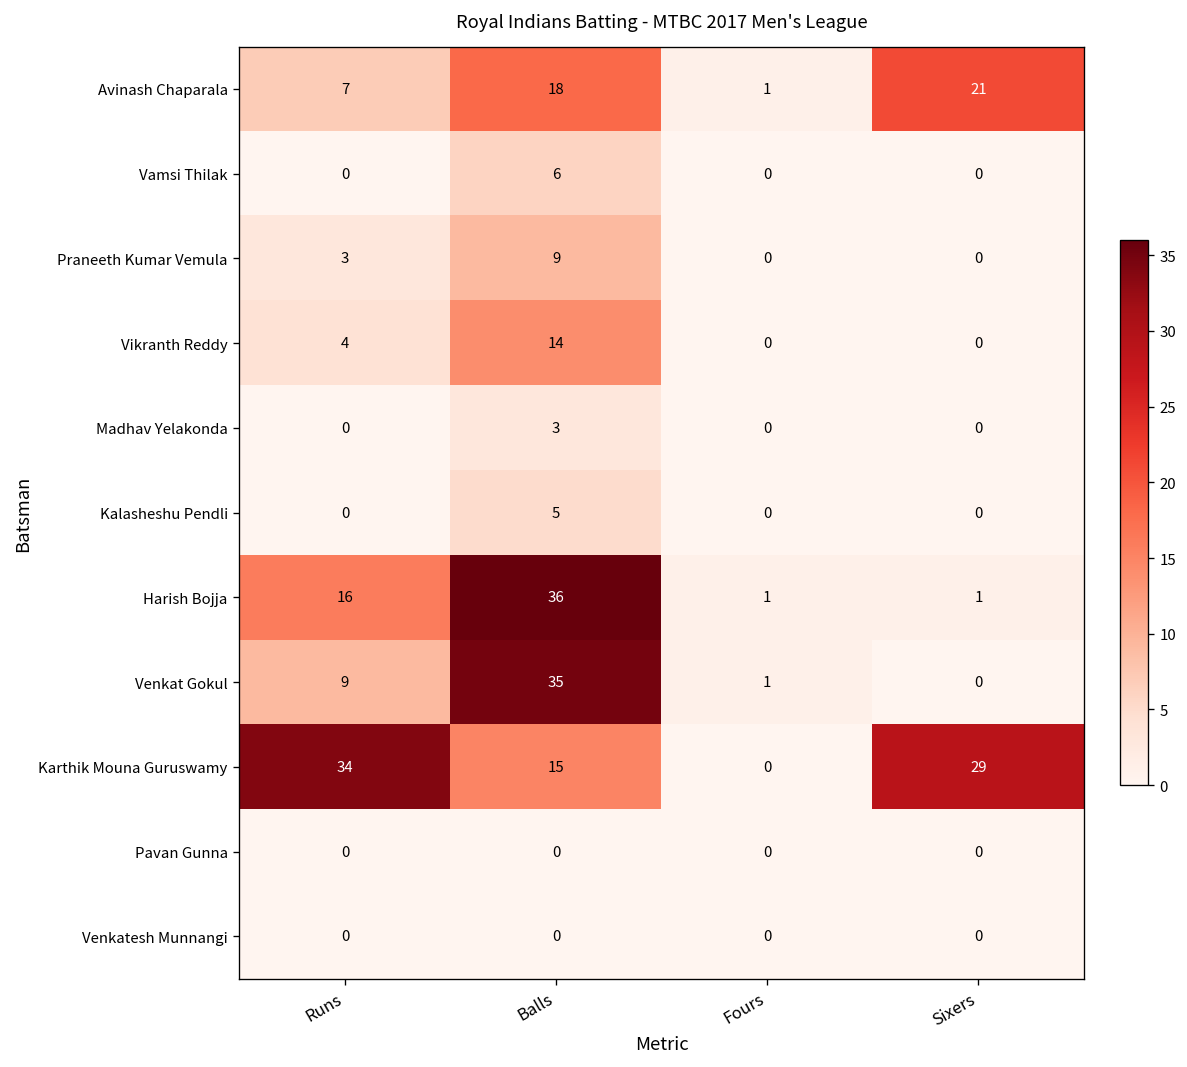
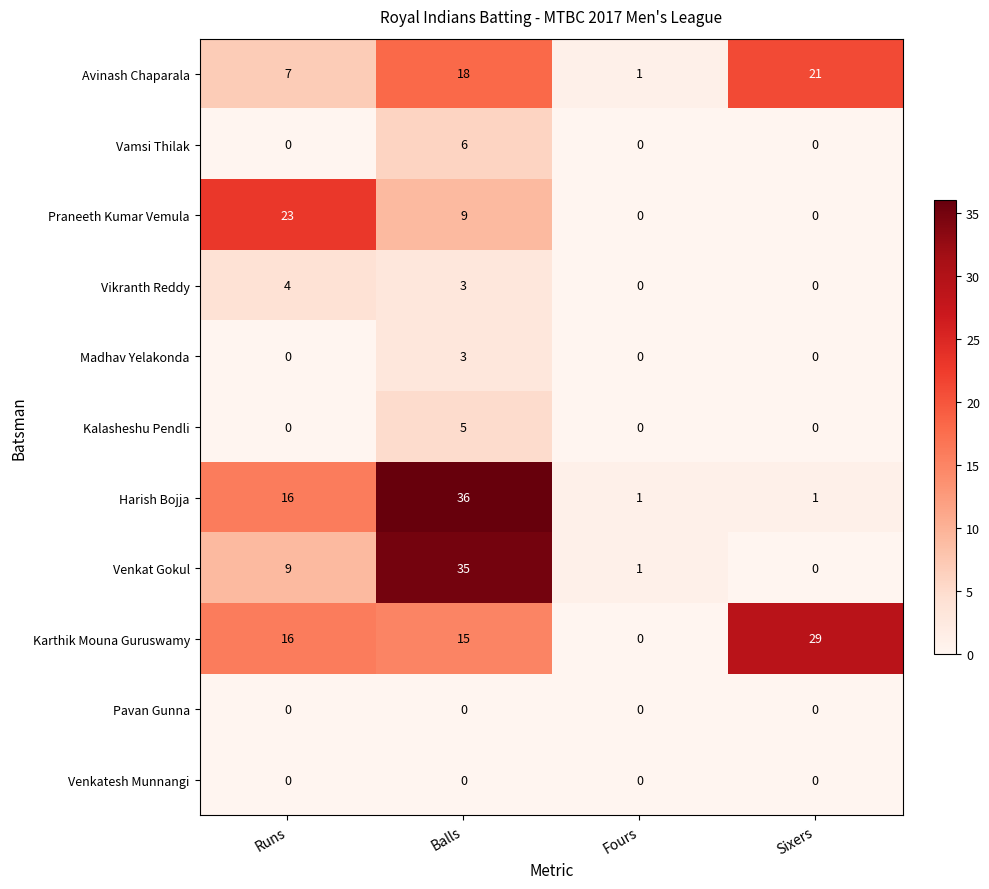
Praneeth Kumar Vemula, Runs: 3 -> 23
Vikranth Reddy, Balls: 14 -> 3
Karthik Mouna Guruswamy, Runs: 34 -> 16
